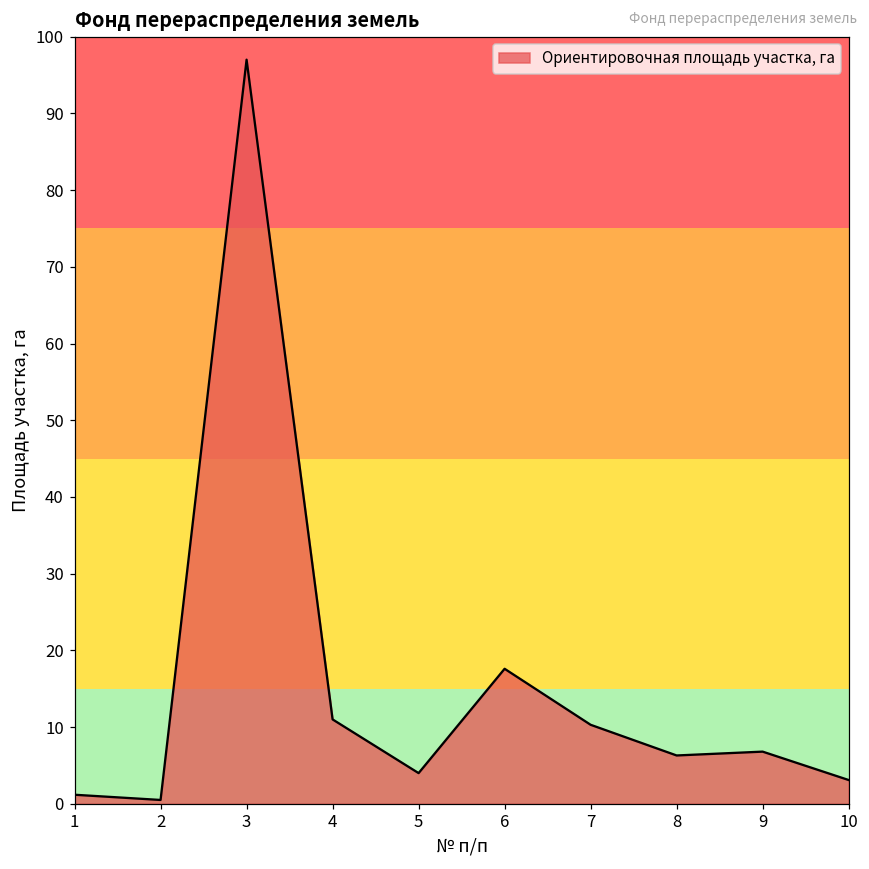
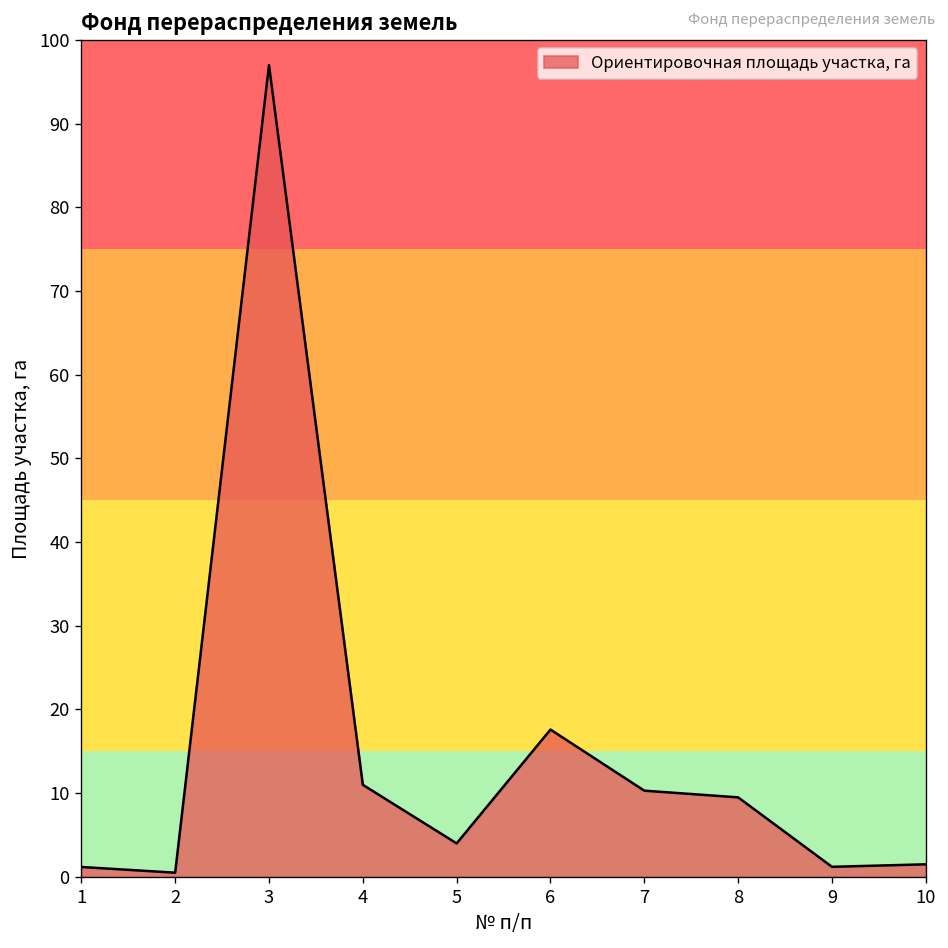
8: 6 -> 10
9: 7 -> 1
10: 3 -> 2
